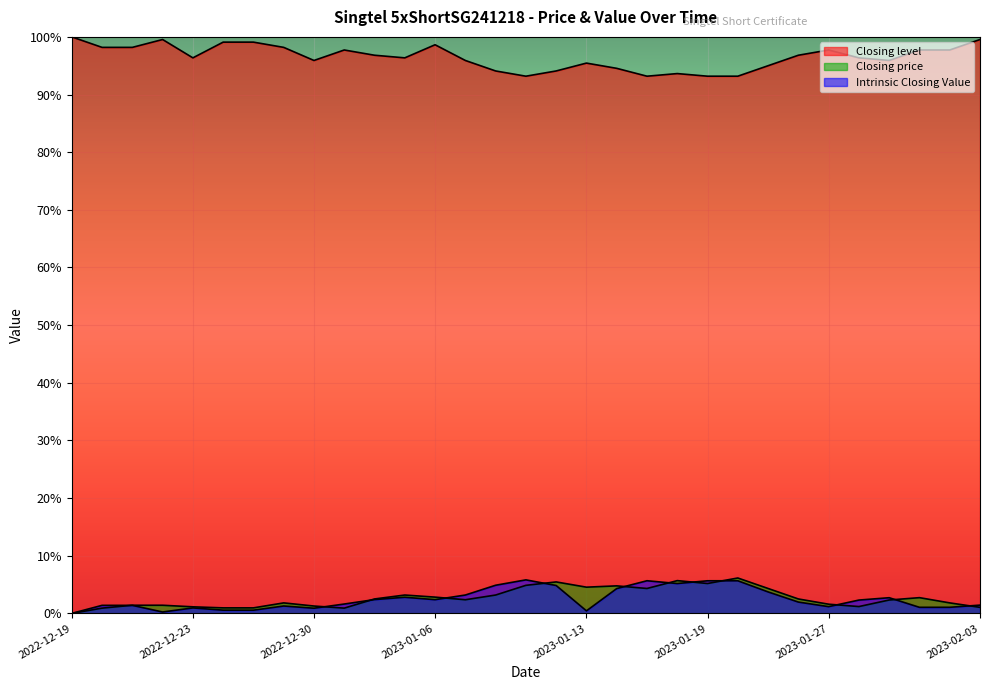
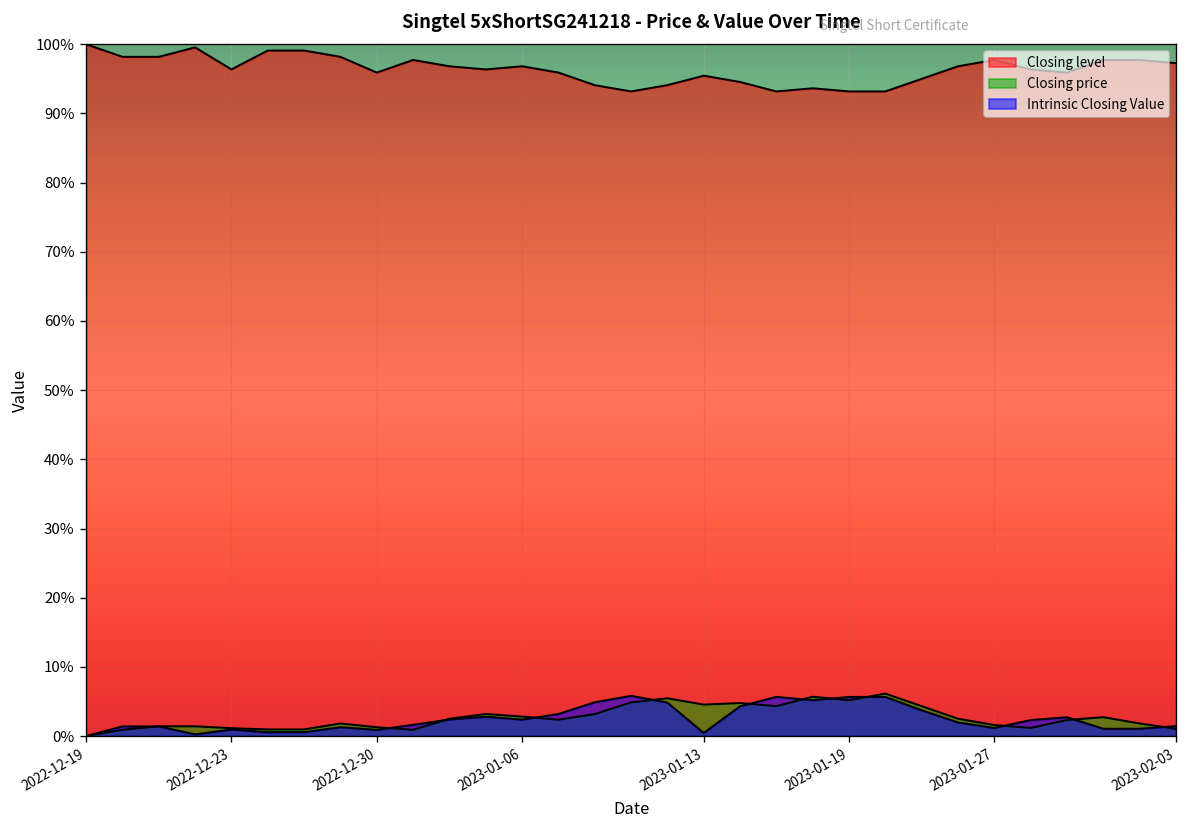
Closing level, 2023-01-06: 99% -> 97%
Closing level, 2023-02-03: 100% -> 97%
